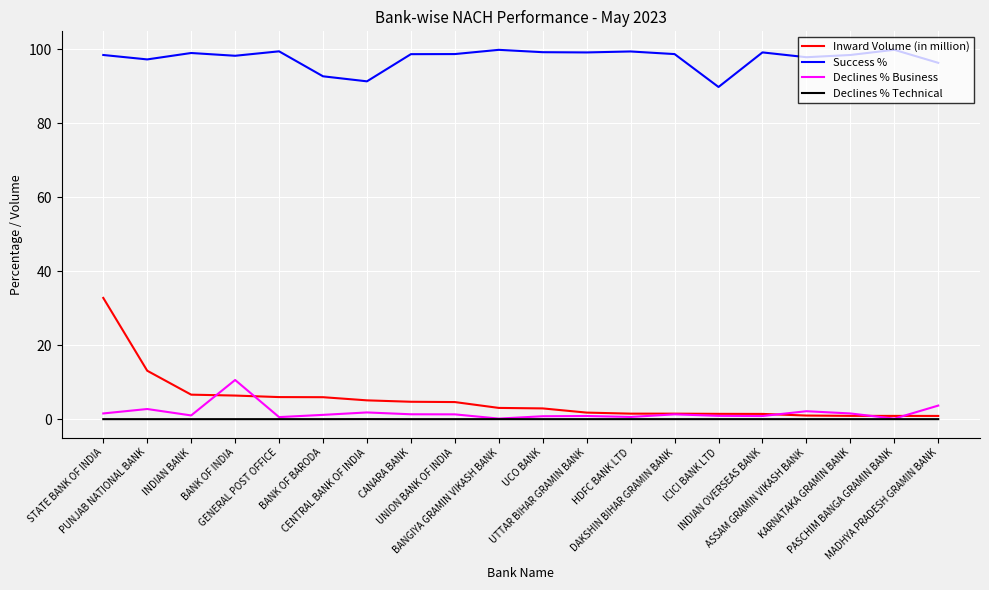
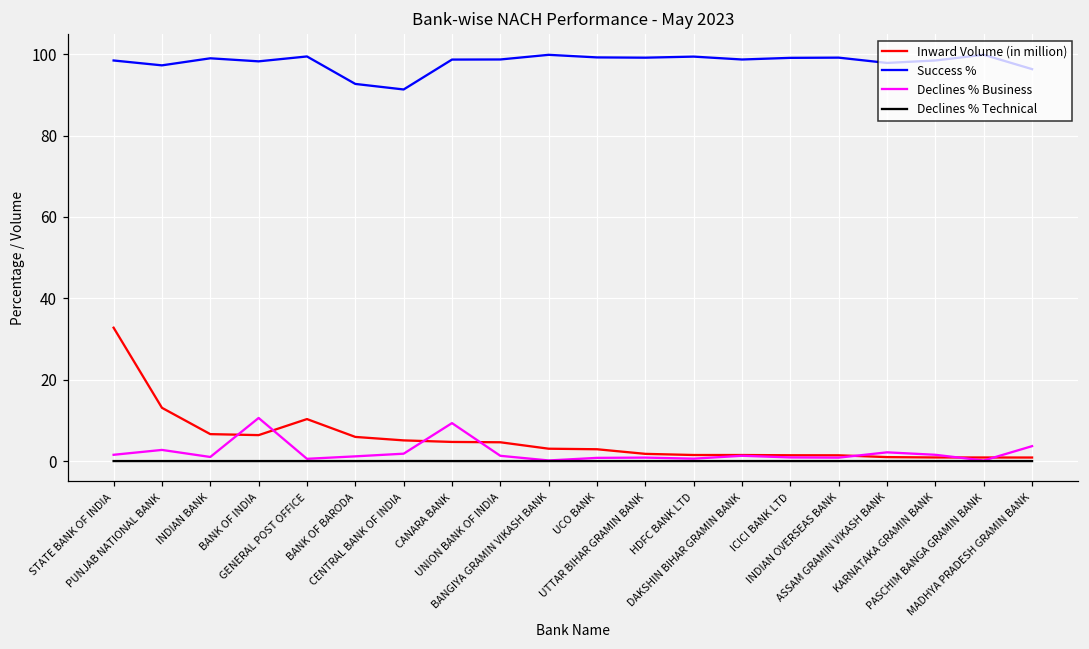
Inward Volume (in million), GENERAL POST OFFICE: 6 -> 10
Declines % Business, CANARA BANK: 1 -> 9
Success %, ICICI BANK LTD: 90 -> 99
